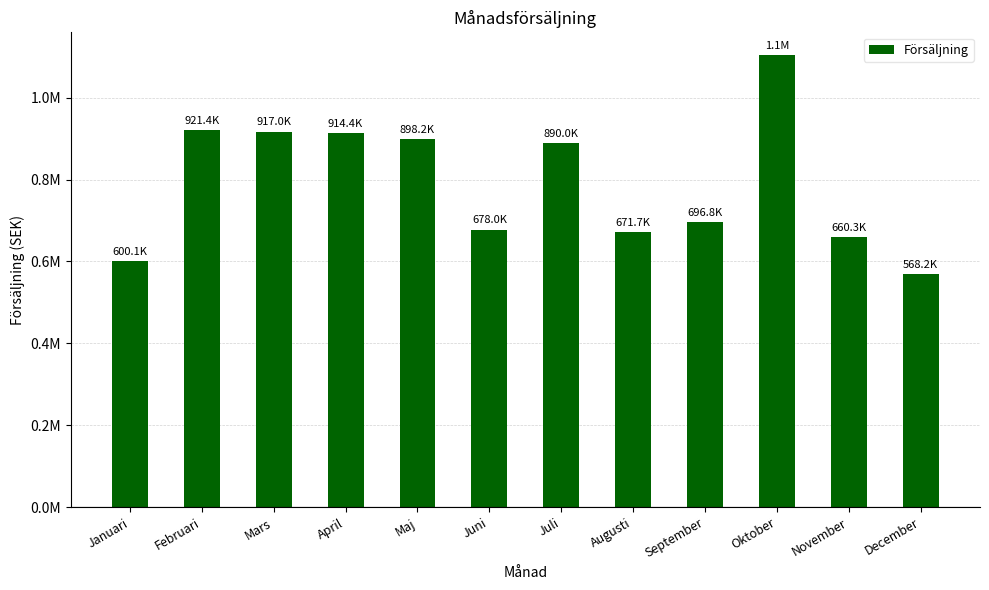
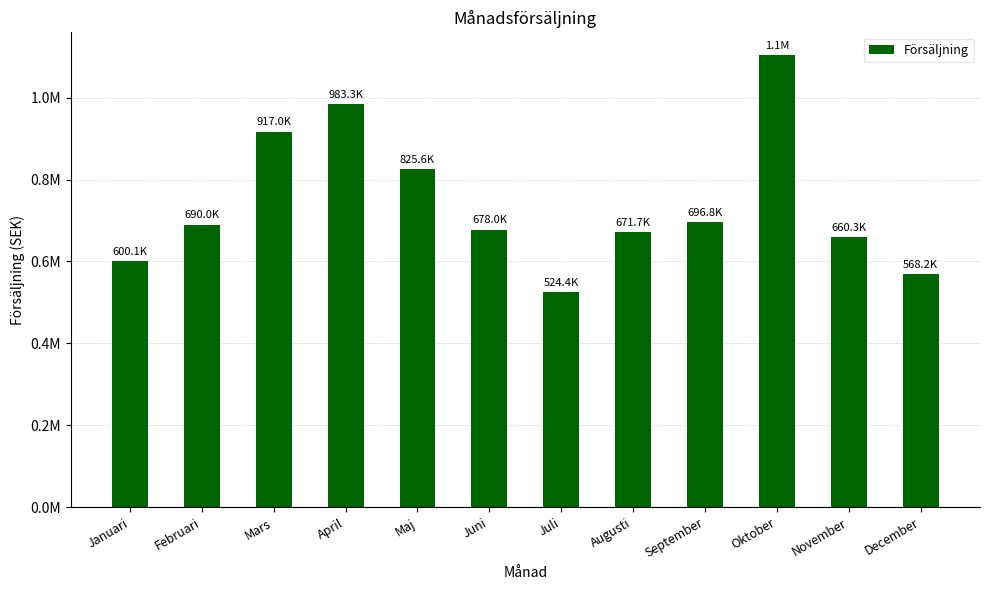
Februari: 921.4K -> 690.0K
April: 914.4K -> 983.3K
Maj: 898.2K -> 825.6K
Juli: 890.0K -> 524.4K
